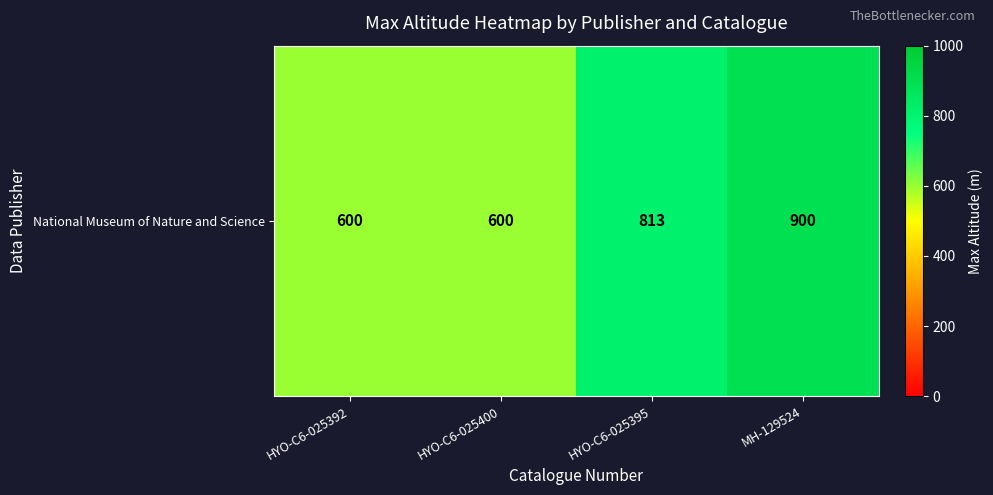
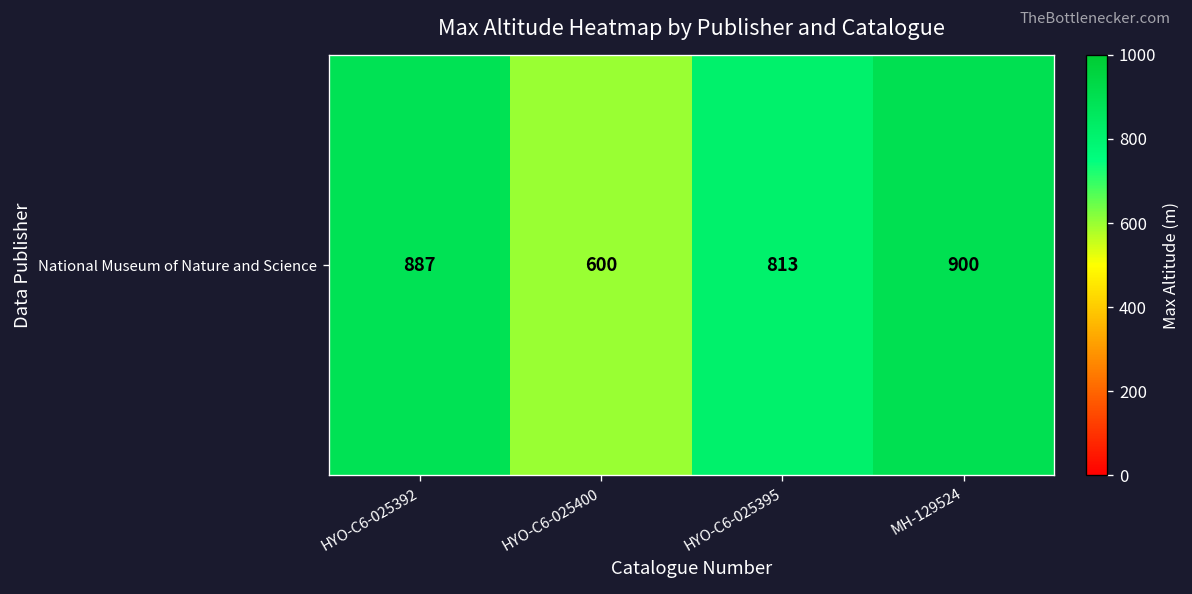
National Museum of Nature and Science, HYO-C6-025392: 600 -> 887
